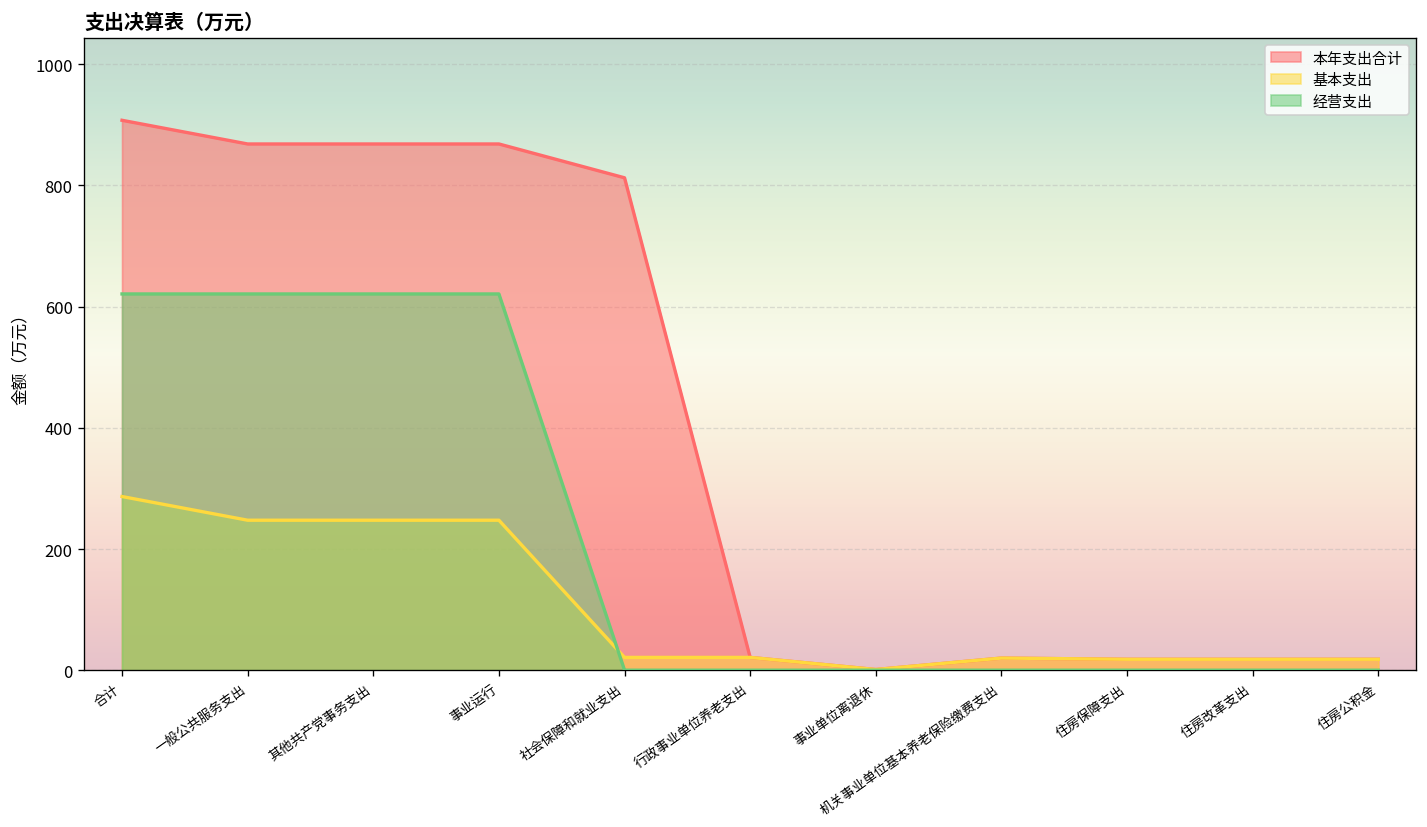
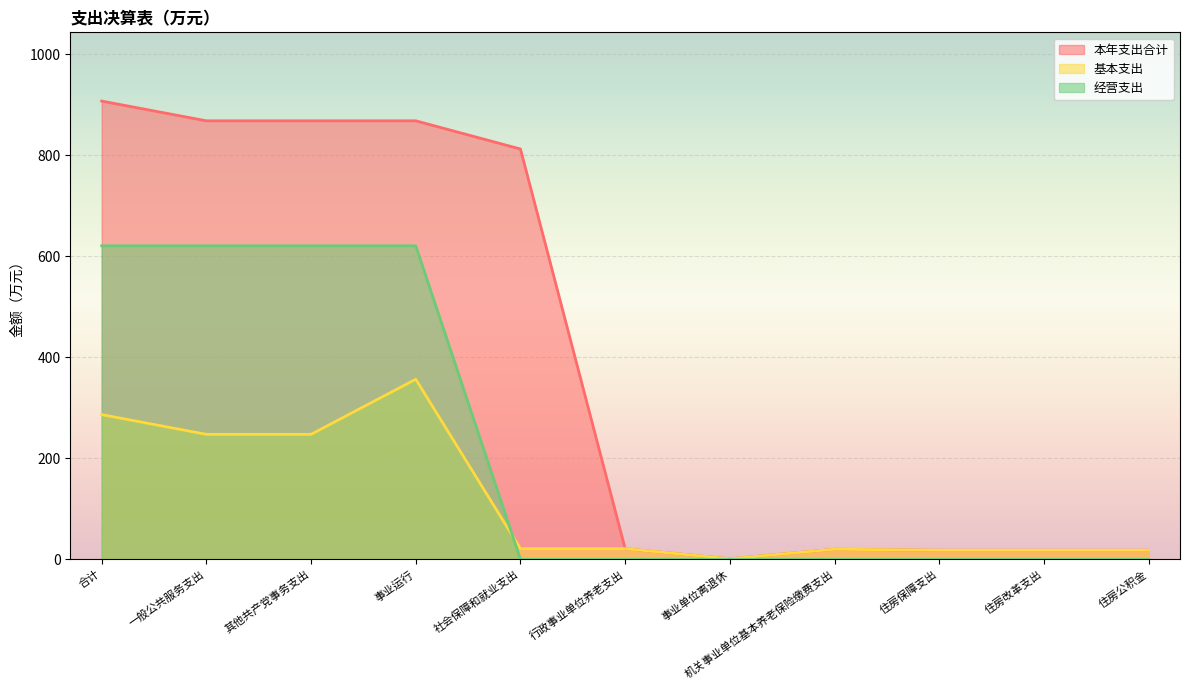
基本支出, 事业运行: 250 -> 360
